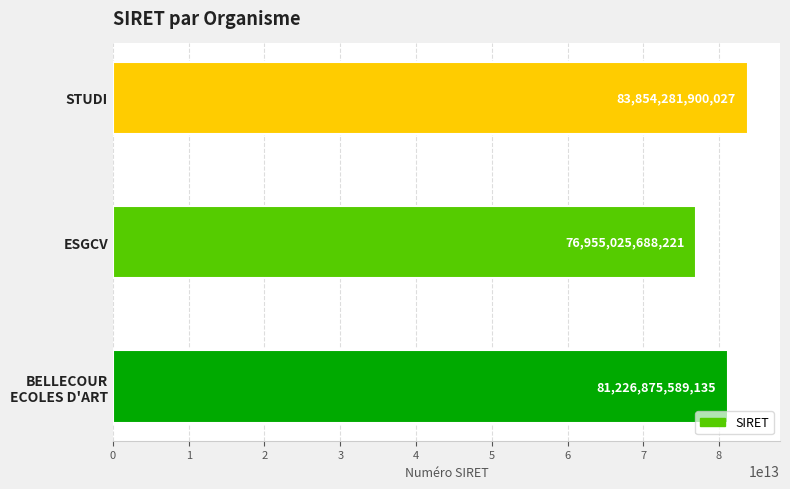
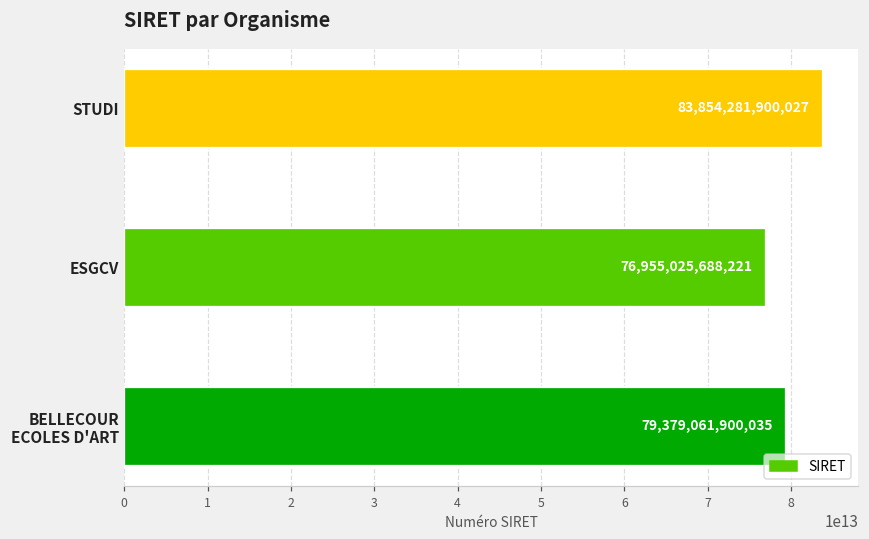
BELLECOUR ECOLES D'ART: 81,226,875,589,135 -> 79,379,061,900,035
